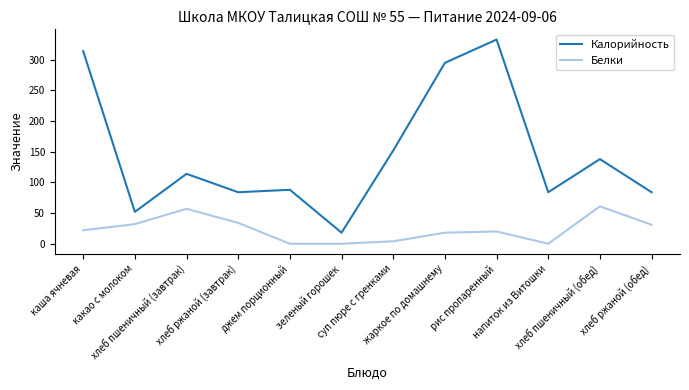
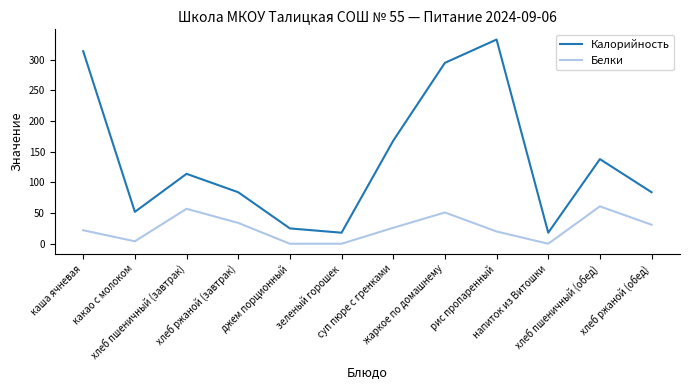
Белки, какао с молоком: 30 -> 0
Калорийность, джем порционный: 90 -> 30
Калорийность, суп пюре с гренками: 150 -> 170
Белки, суп пюре с гренками: 0 -> 30
Белки, жаркое по домашнему: 20 -> 50
Калорийность, напиток из Витошки: 80 -> 20
